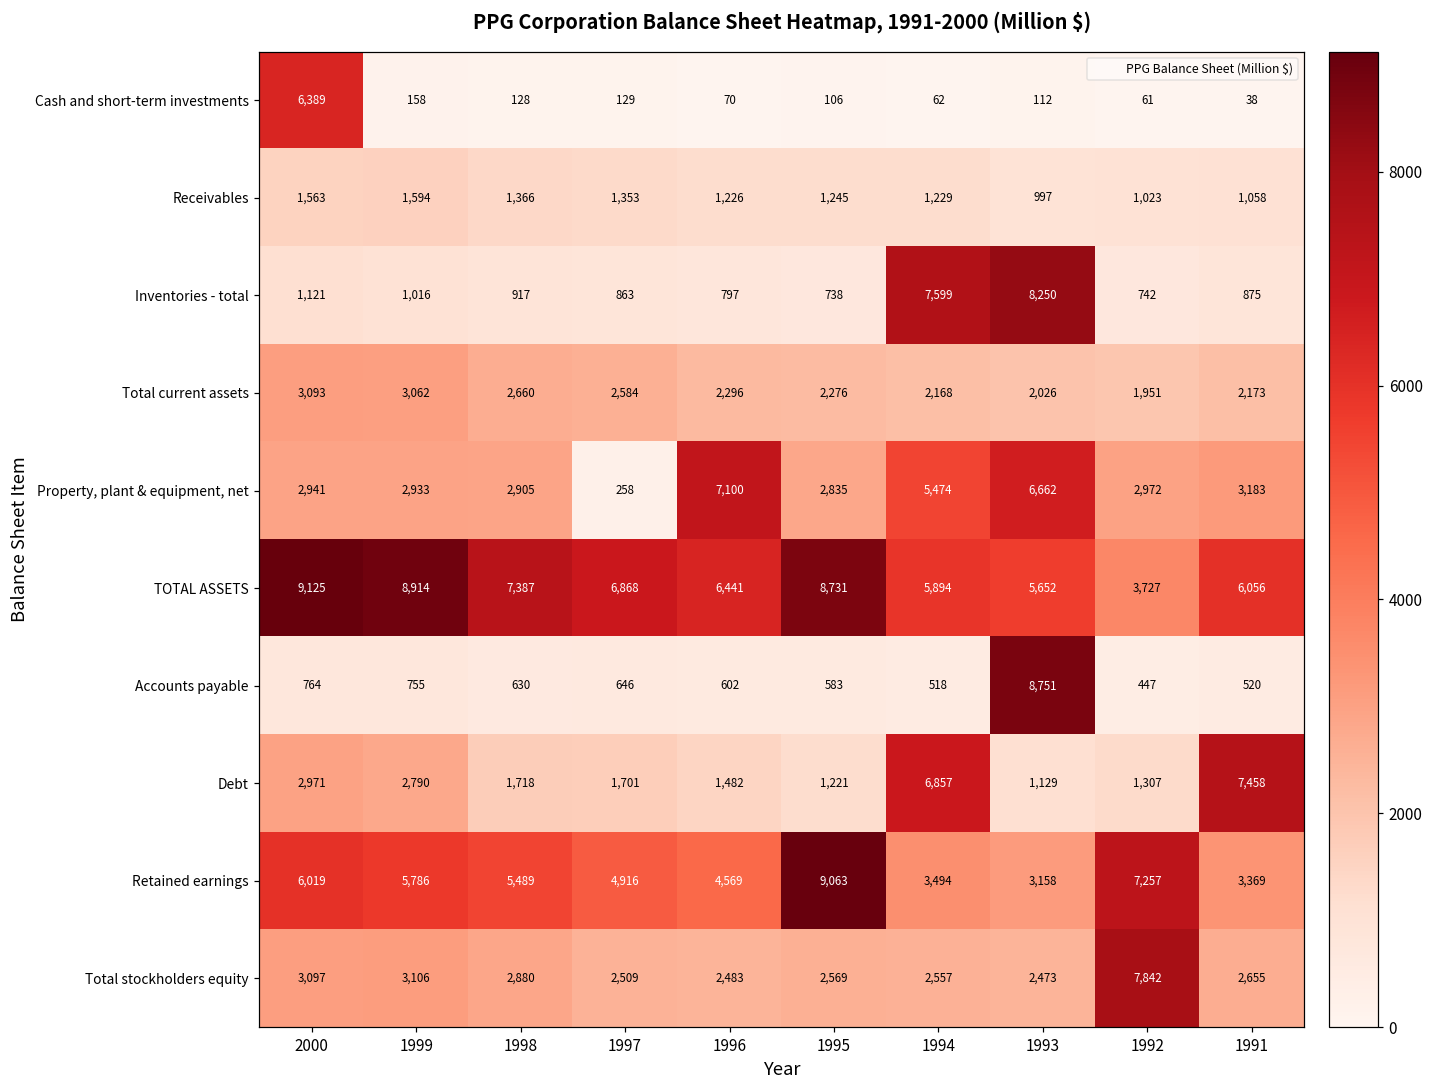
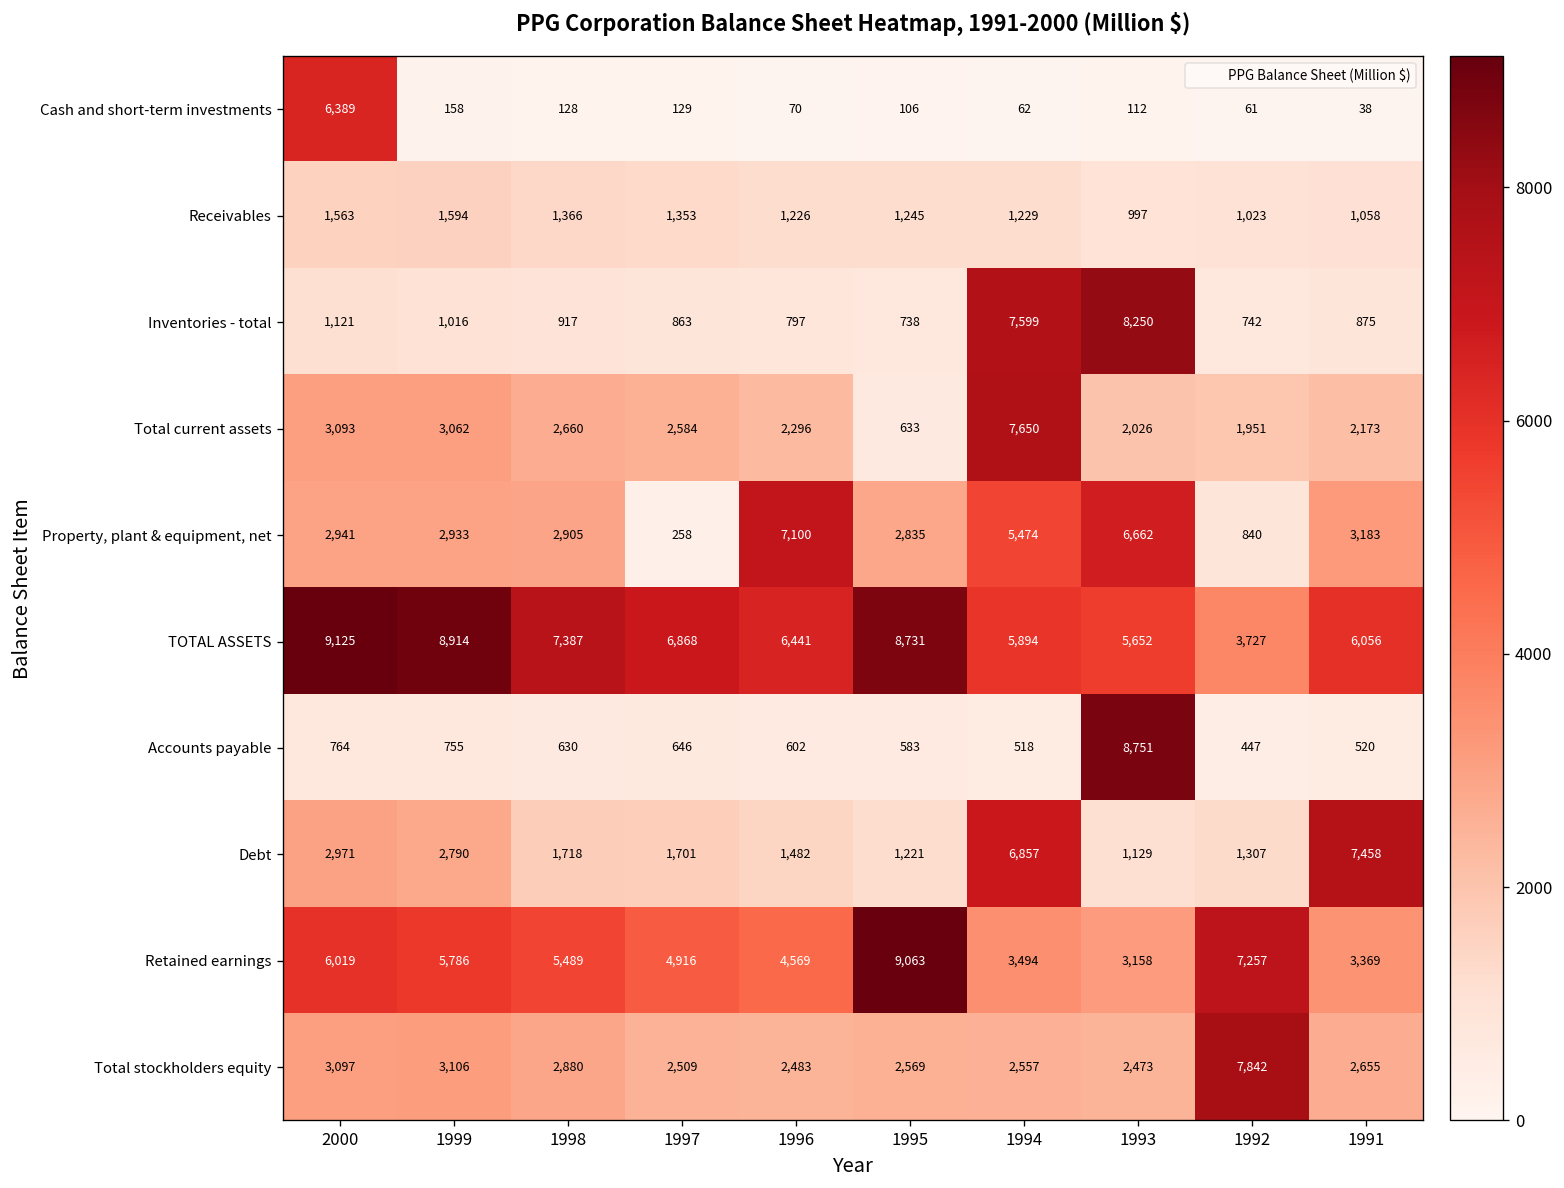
Total current assets, 1995: 2,276 -> 633
Total current assets, 1994: 2,168 -> 7,650
Property, plant & equipment, net, 1992: 2,972 -> 840
